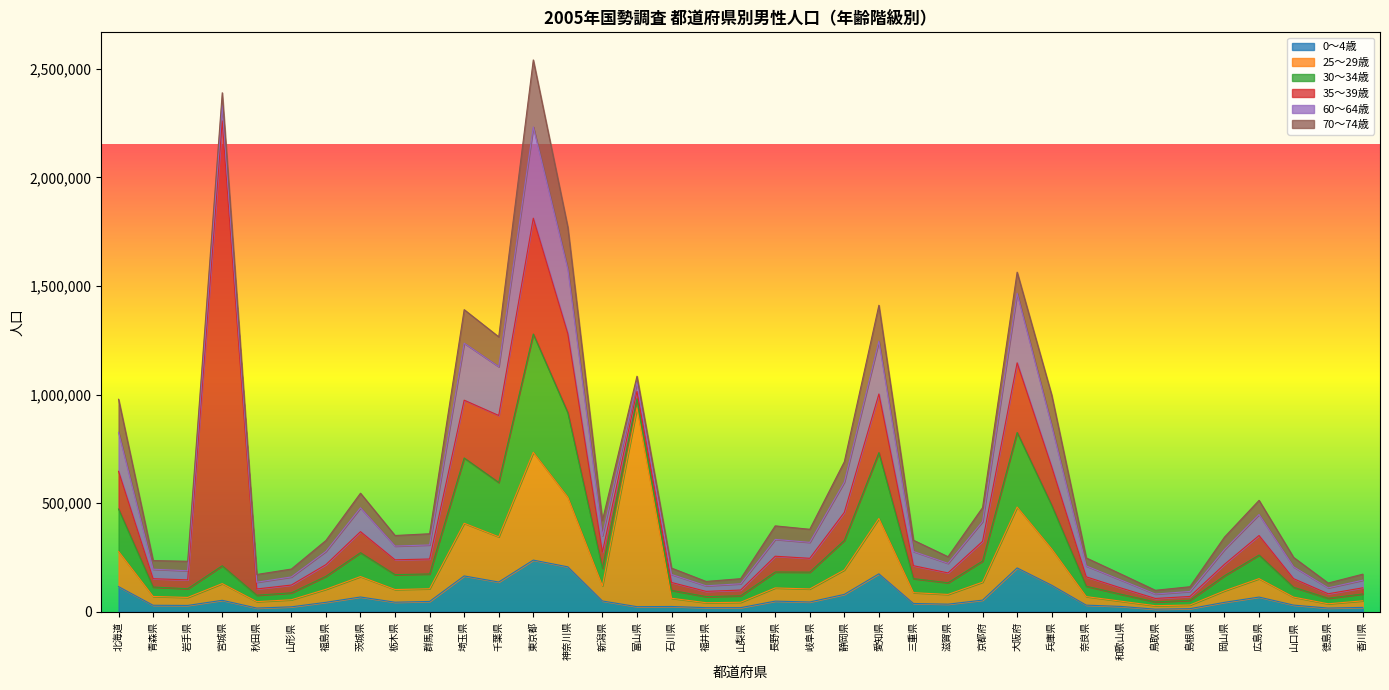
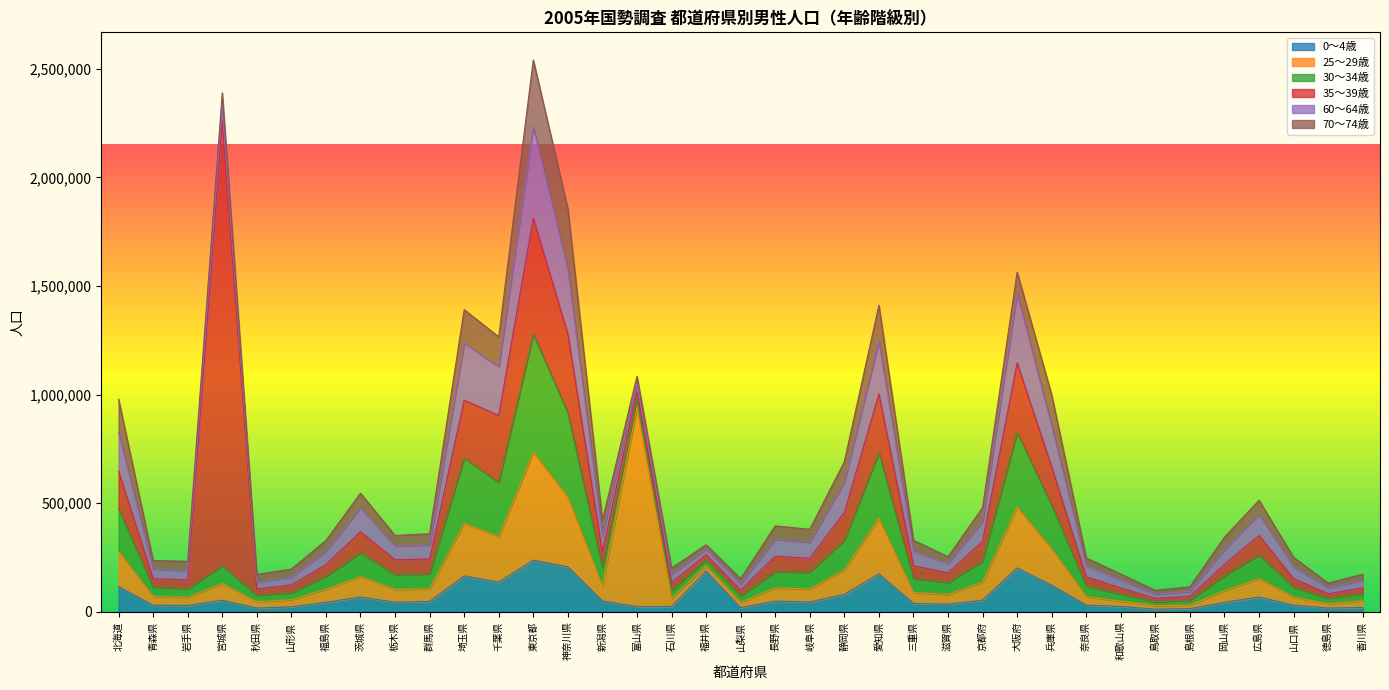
70～74歳, 神奈川県: 190,000 -> 280,000
0～4歳, 福井県: 20,000 -> 190,000
